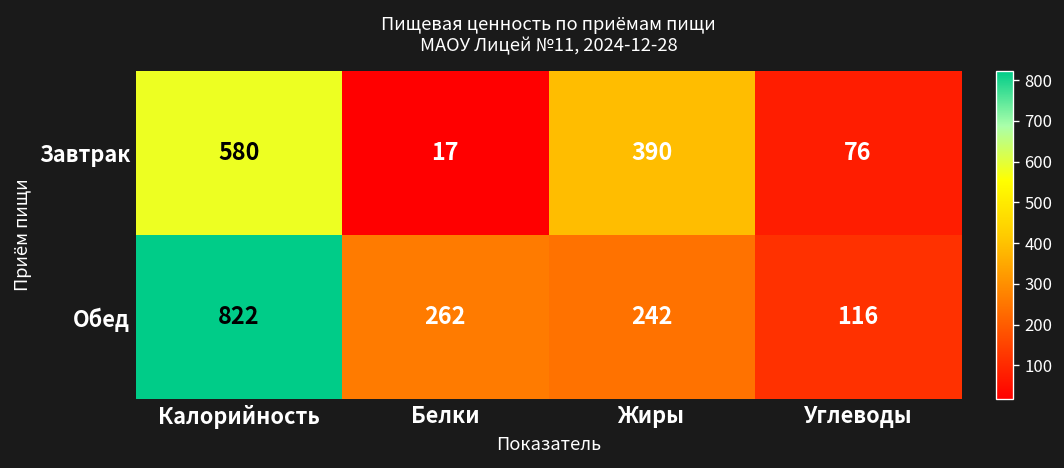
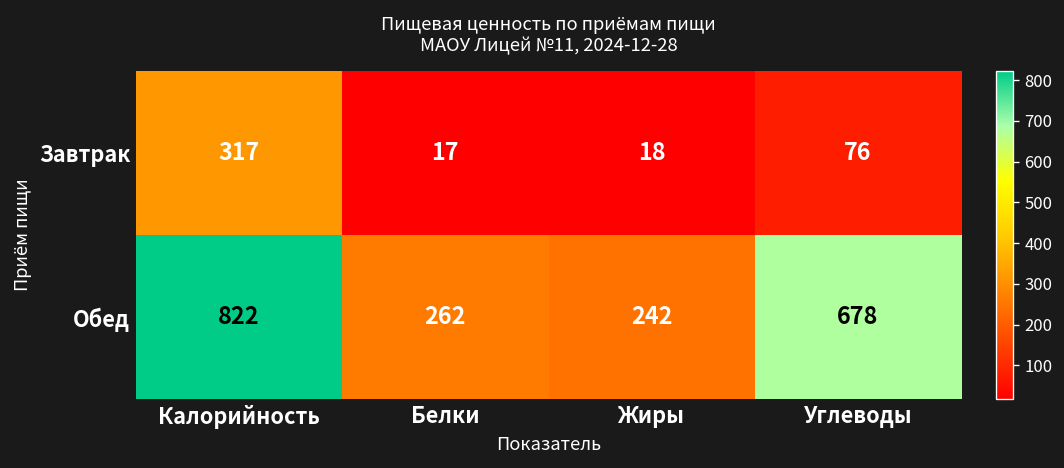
Завтрак, Калорийность: 580 -> 317
Завтрак, Жиры: 390 -> 18
Обед, Углеводы: 116 -> 678
